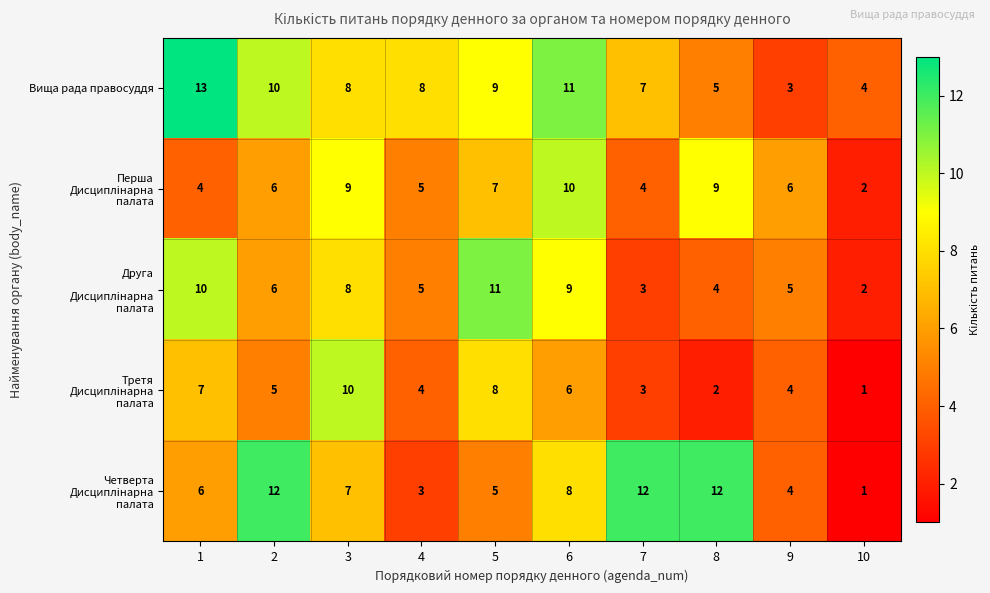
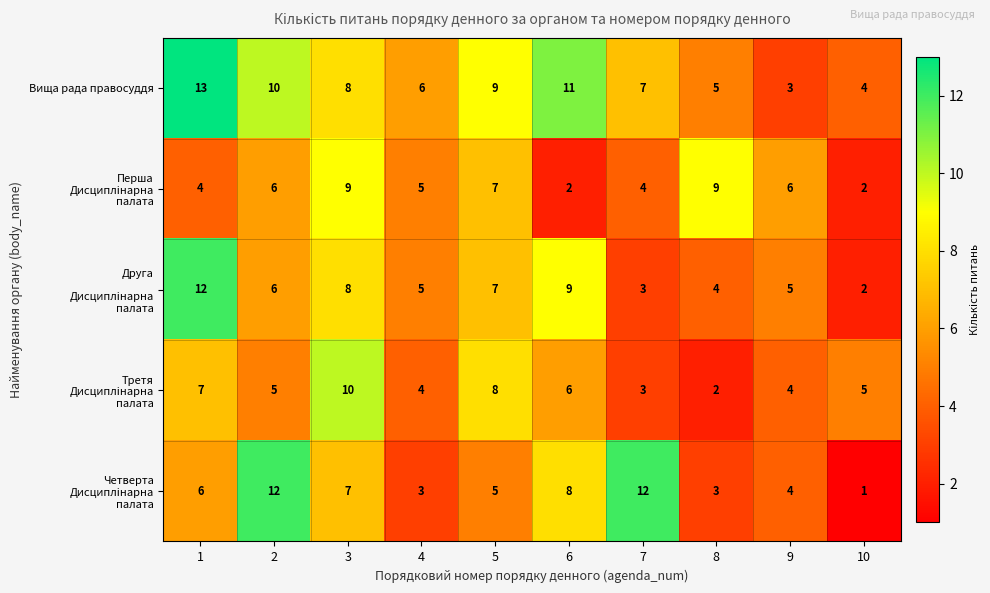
Вища рада правосуддя, 4: 8 -> 6
Перша Дисциплінарна палата, 6: 10 -> 2
Друга Дисциплінарна палата, 1: 10 -> 12
Друга Дисциплінарна палата, 5: 11 -> 7
Третя Дисциплінарна палата, 10: 1 -> 5
Четверта Дисциплінарна палата, 8: 12 -> 3
